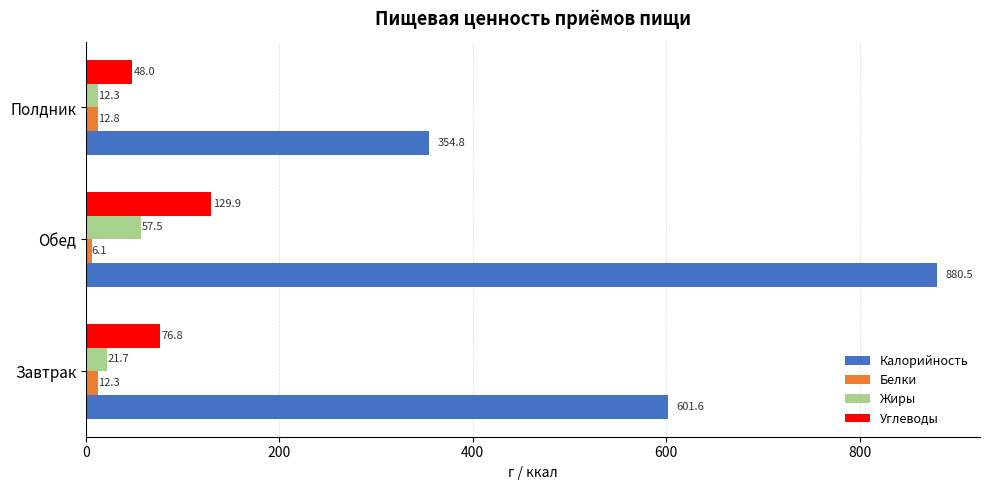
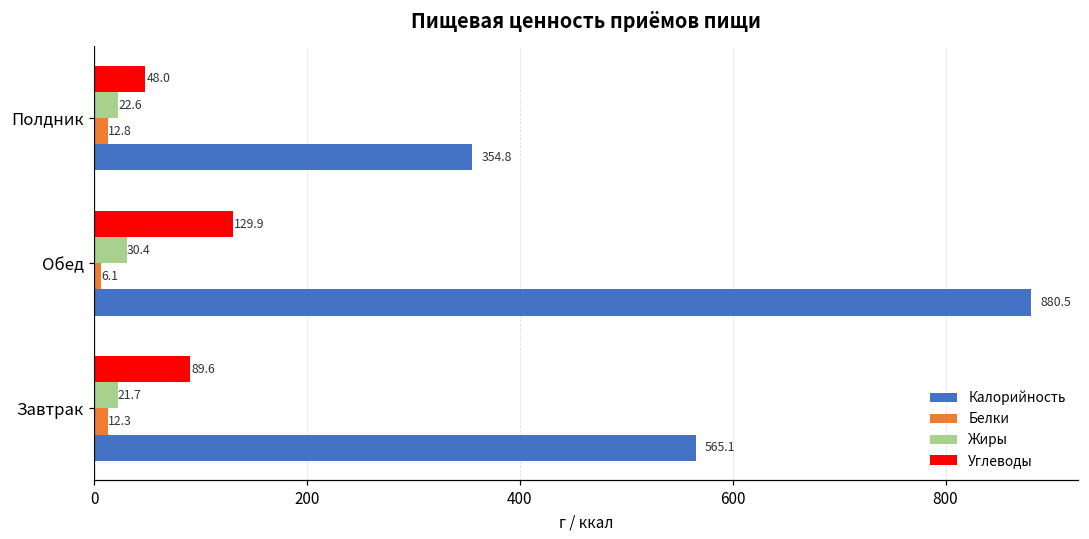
Жиры, Полдник: 12.3 -> 22.6
Жиры, Обед: 57.5 -> 30.4
Углеводы, Завтрак: 76.8 -> 89.6
Калорийность, Завтрак: 601.6 -> 565.1
